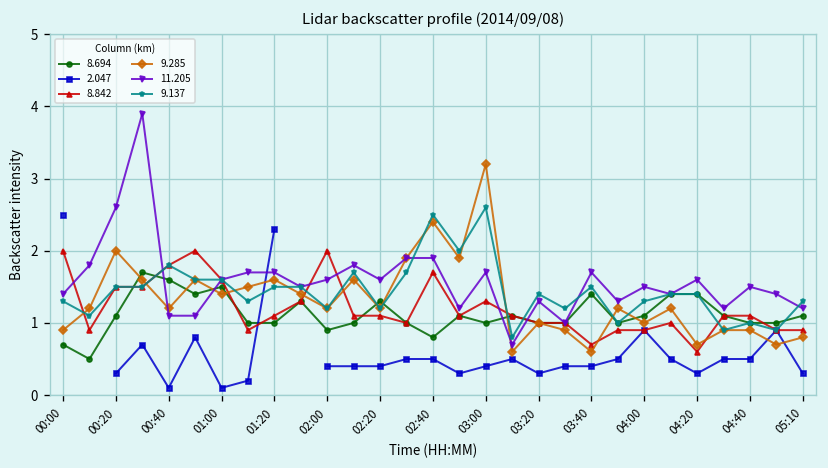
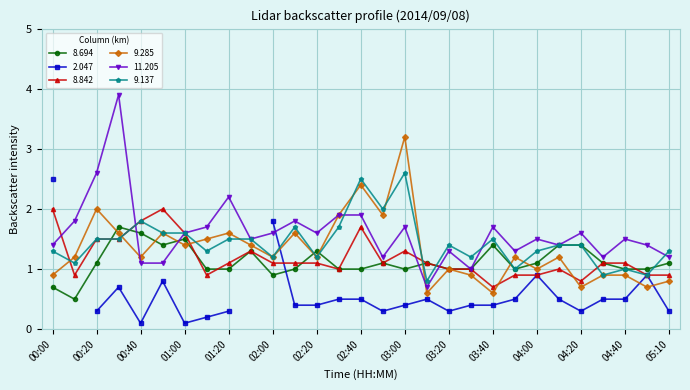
2.047, 01:20: 2.3 -> 0.3
11.205, 01:20: 1.7 -> 2.2
2.047, 02:00: 0.4 -> 1.8
8.842, 02:00: 2.0 -> 1.1
8.694, 02:40: 0.8 -> 1.0
8.842, 04:20: 0.6 -> 0.8
